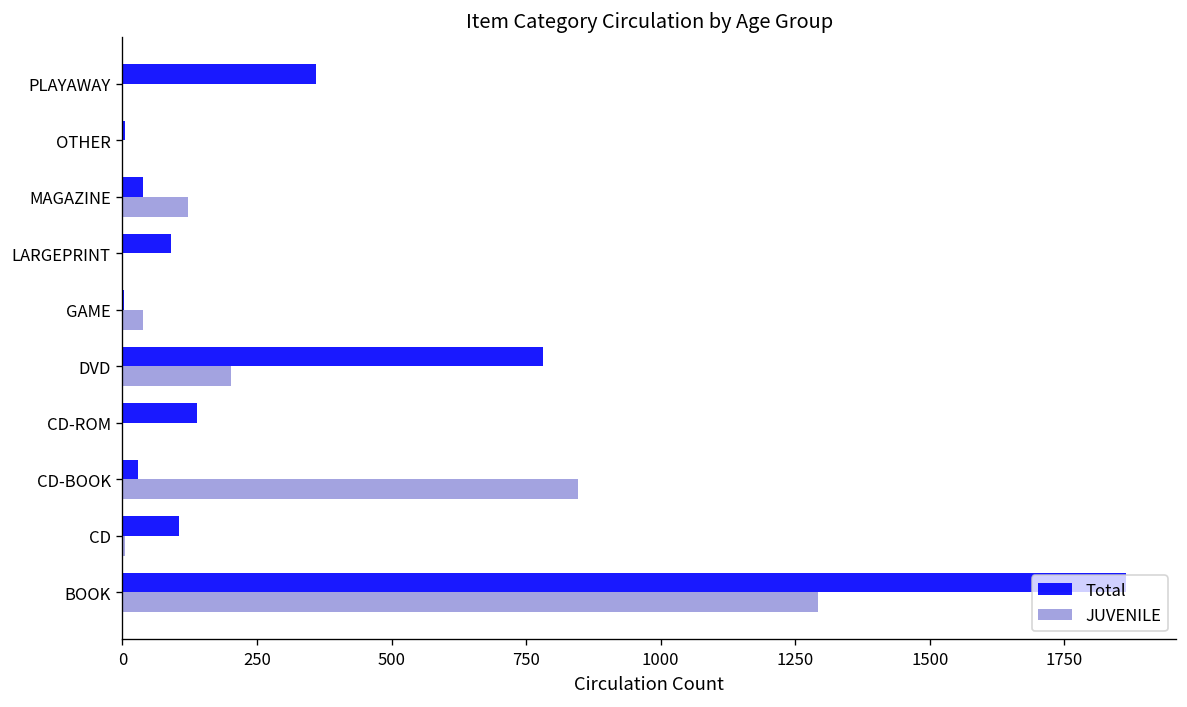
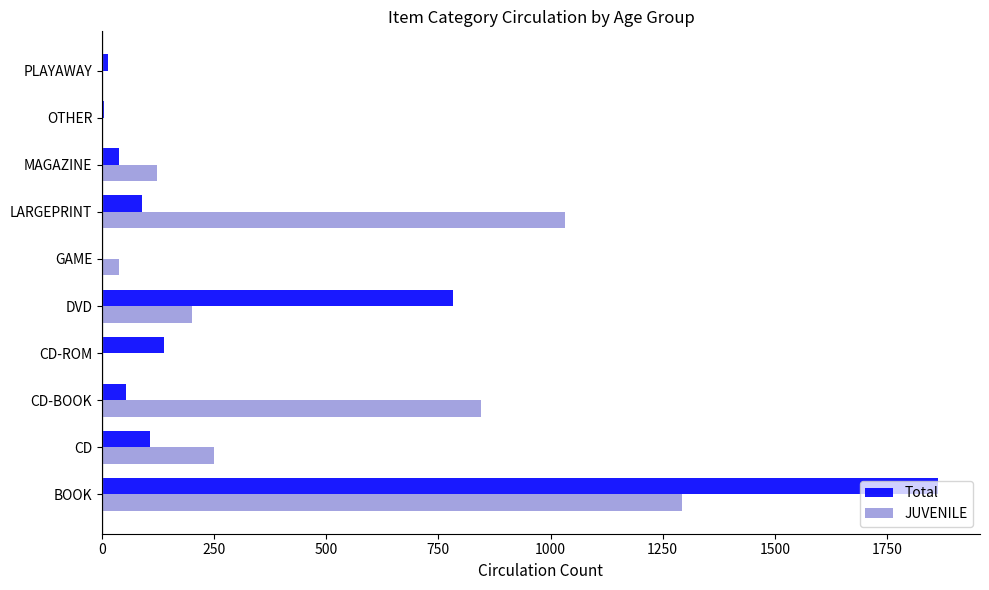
Total, PLAYAWAY: 360 -> 10
JUVENILE, LARGEPRINT: 0 -> 1030
Total, CD-BOOK: 30 -> 50
JUVENILE, CD: 10 -> 250
